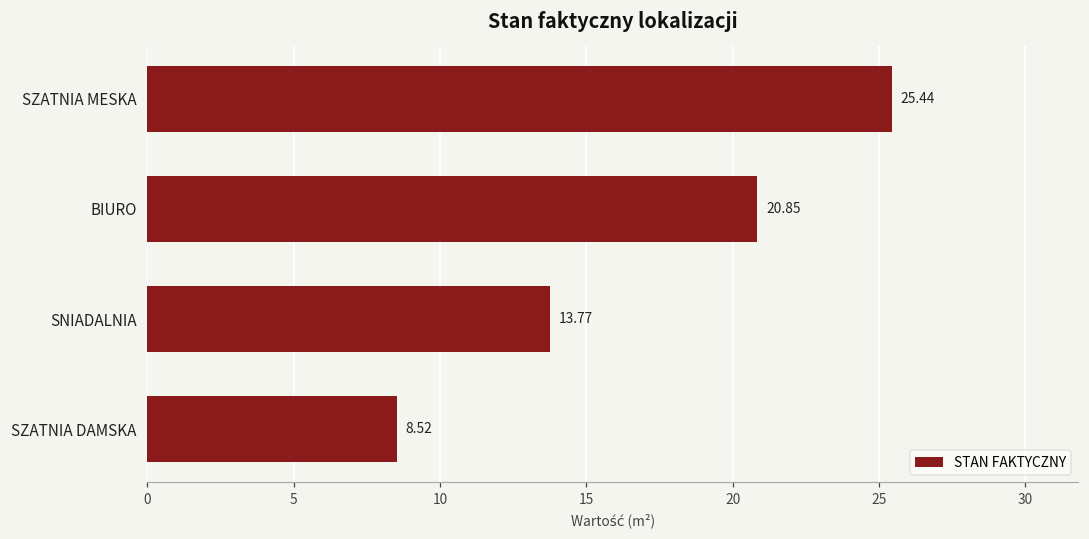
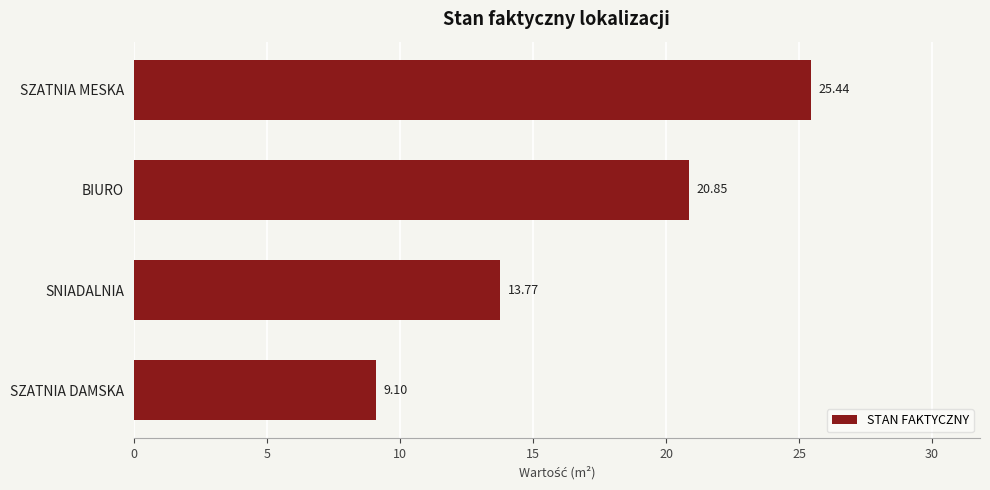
SZATNIA DAMSKA: 8.52 -> 9.10
